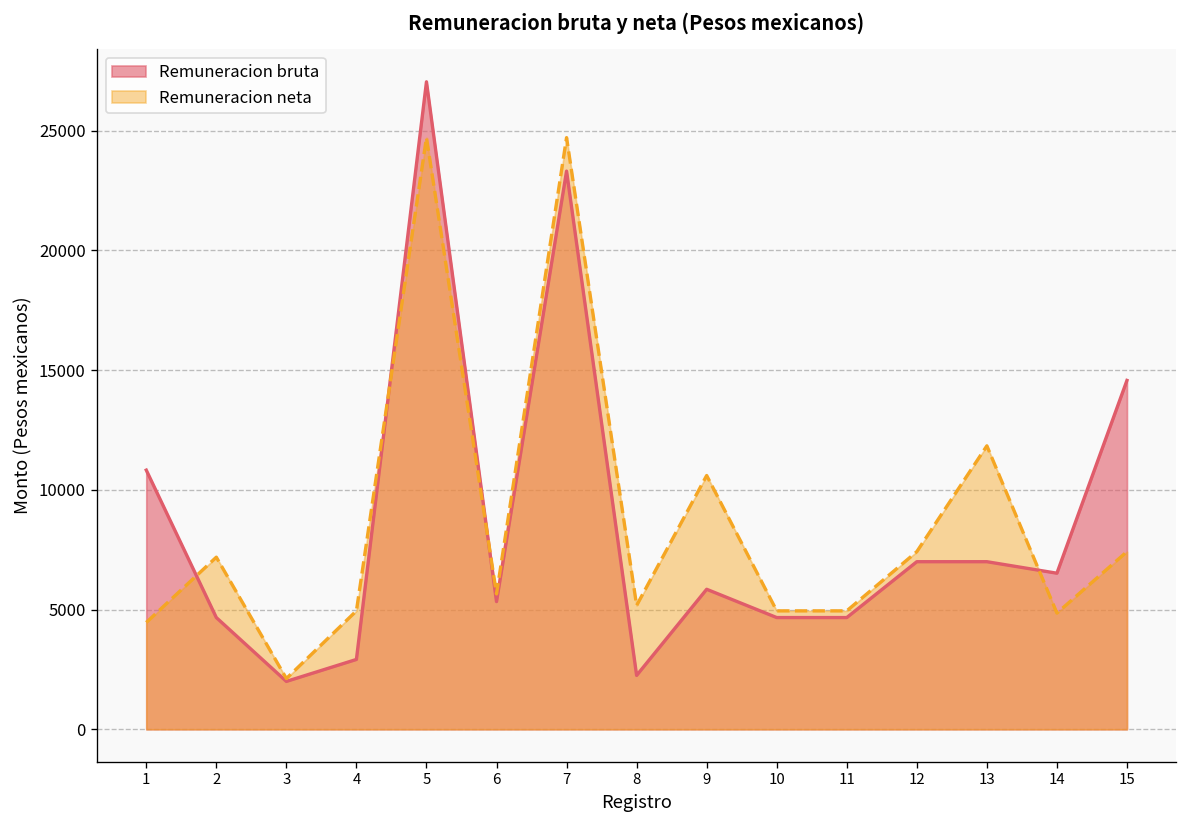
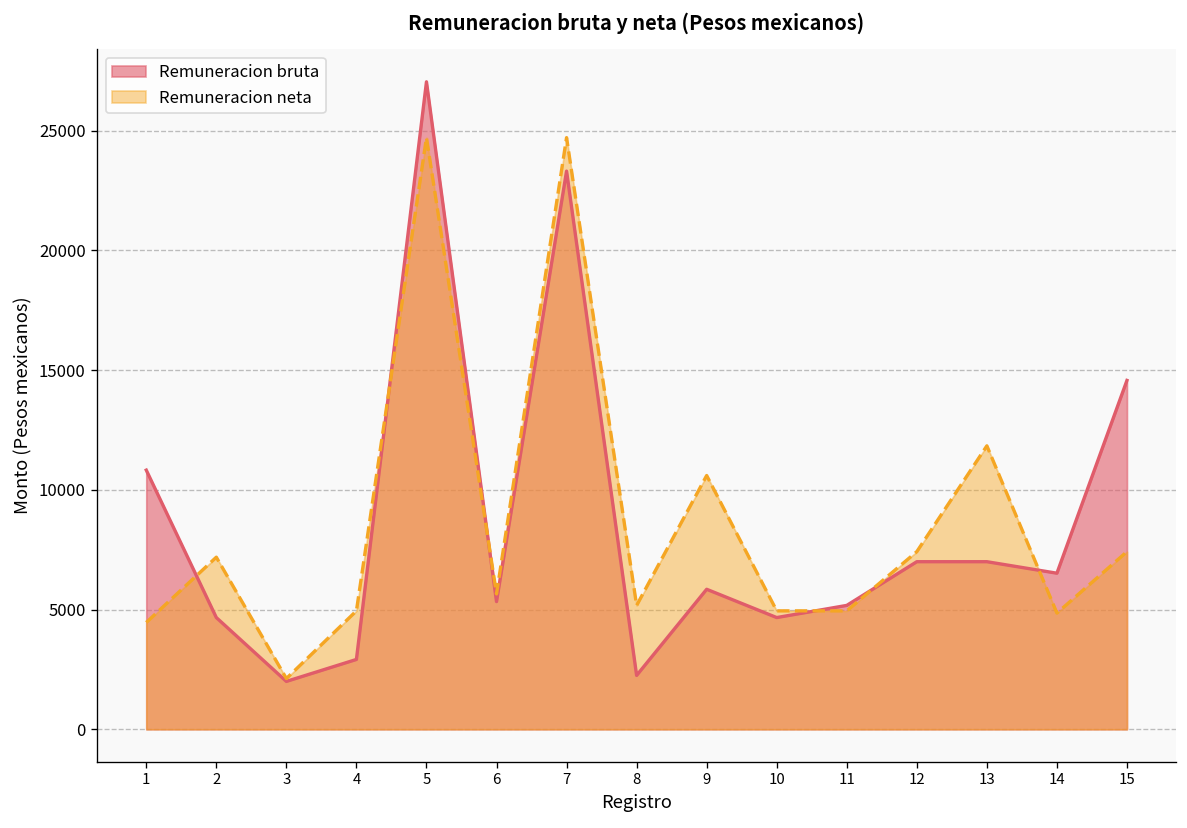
Remuneracion bruta, 11: 4700 -> 5200
